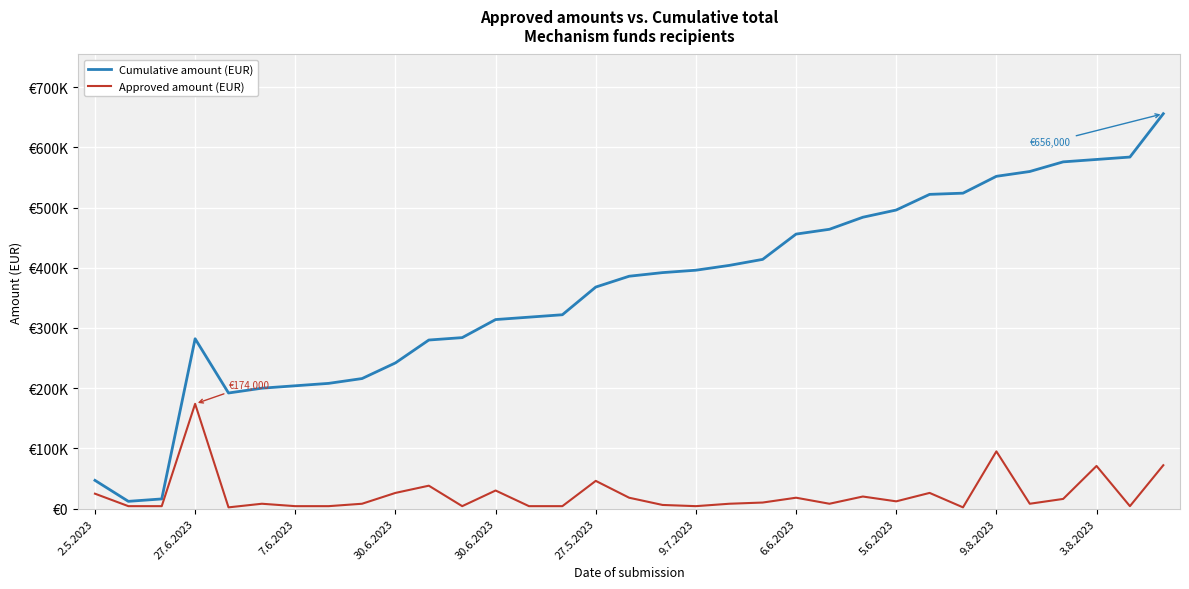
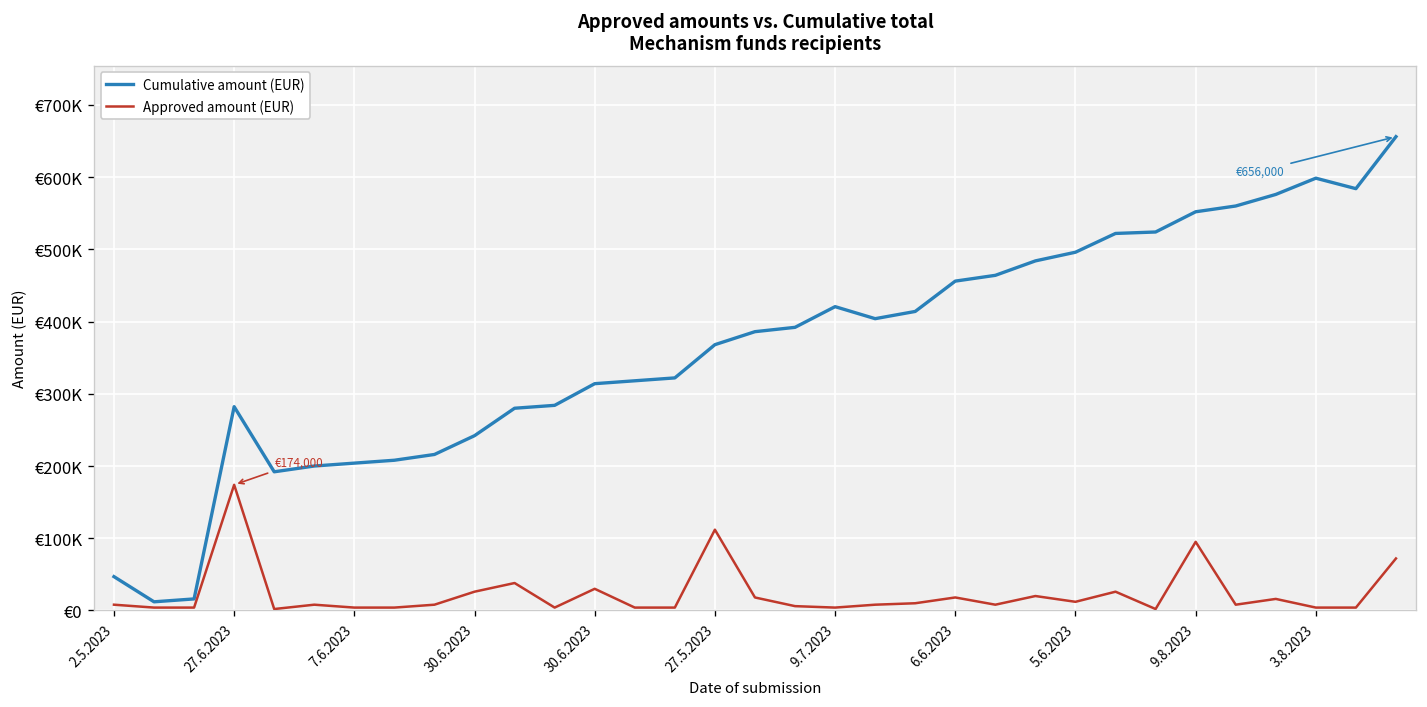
Approved amount (EUR), 2.5.2023: €20000 -> €10000
Approved amount (EUR), 27.5.2023: €50000 -> €110000
Cumulative amount (EUR), 9.7.2023: €400000 -> €420000
Cumulative amount (EUR), 3.8.2023: €580000 -> €600000
Approved amount (EUR), 3.8.2023: €70000 -> €0
